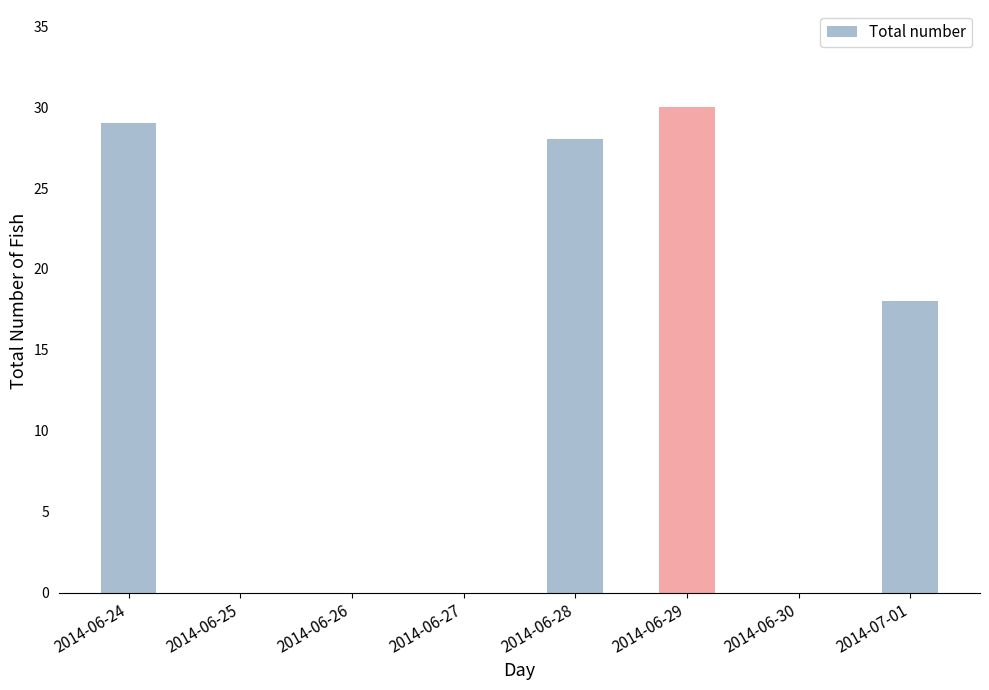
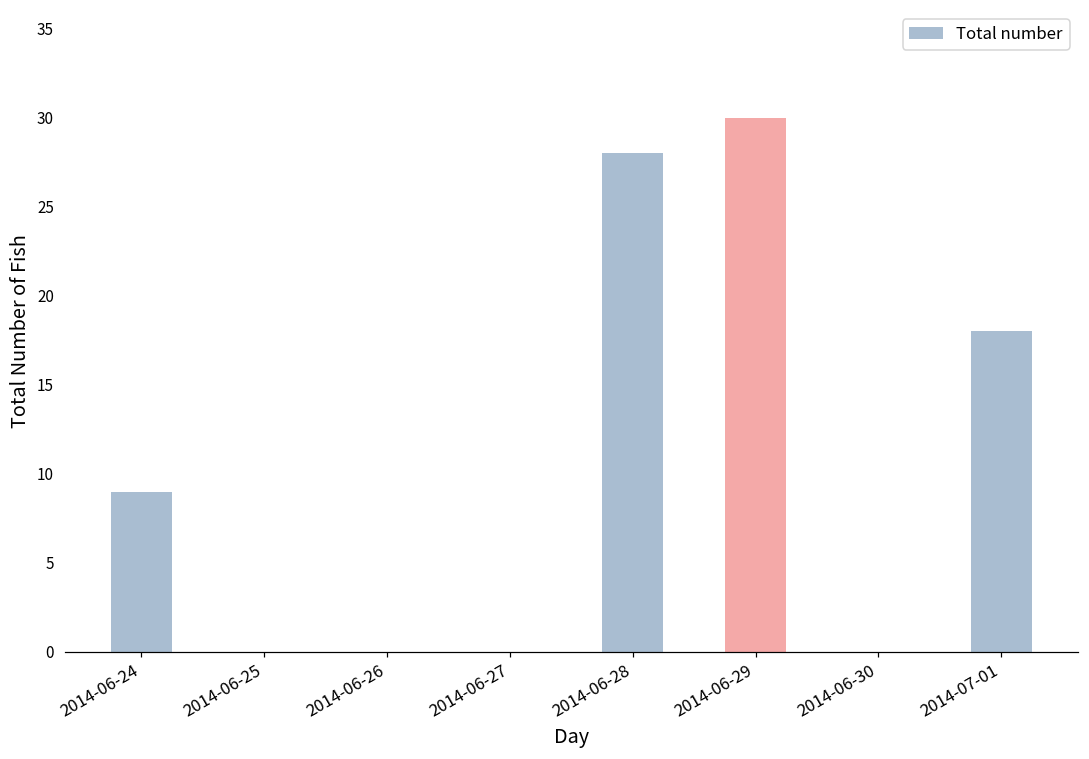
2014-06-24: 29 -> 9
